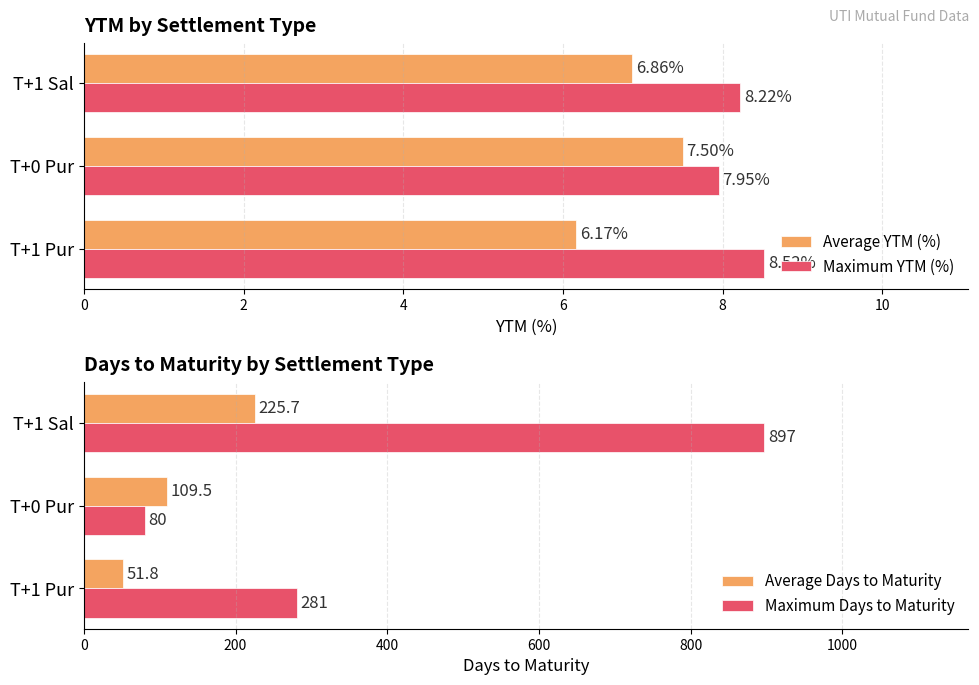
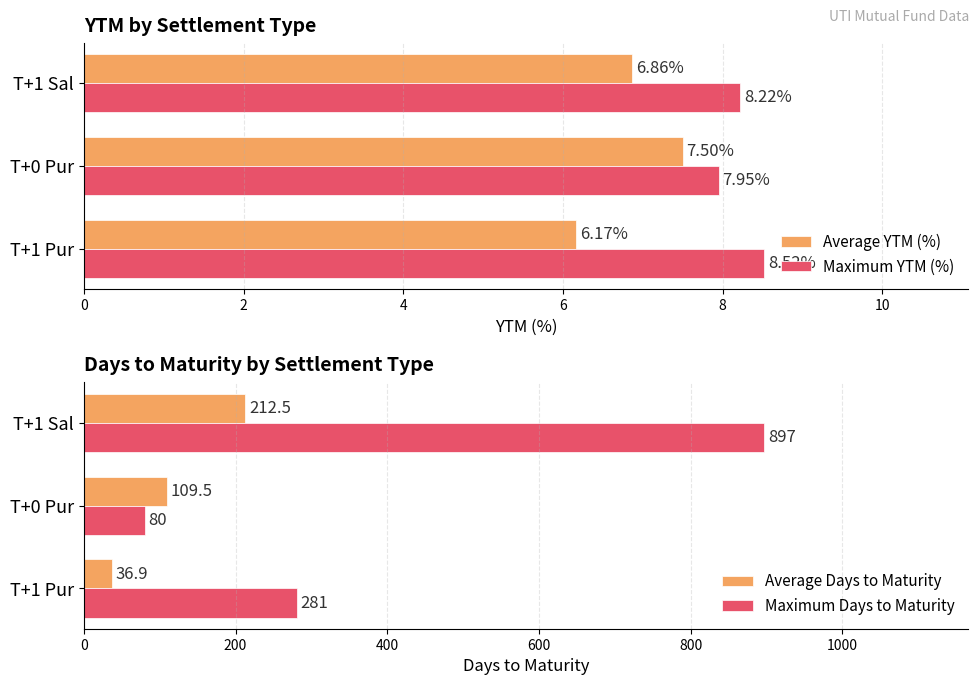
Days to Maturity by Settlement Type, Average Days to Maturity, T+1 Sal: 225.7 -> 212.5
Days to Maturity by Settlement Type, Average Days to Maturity, T+1 Pur: 51.8 -> 36.9
